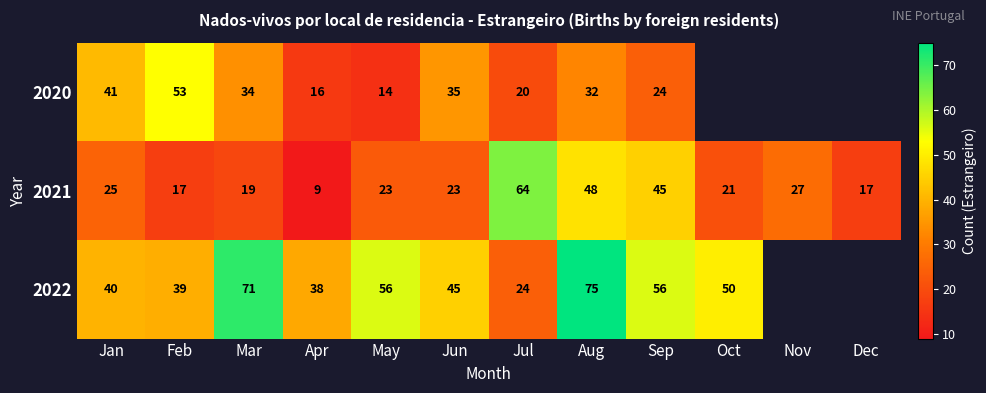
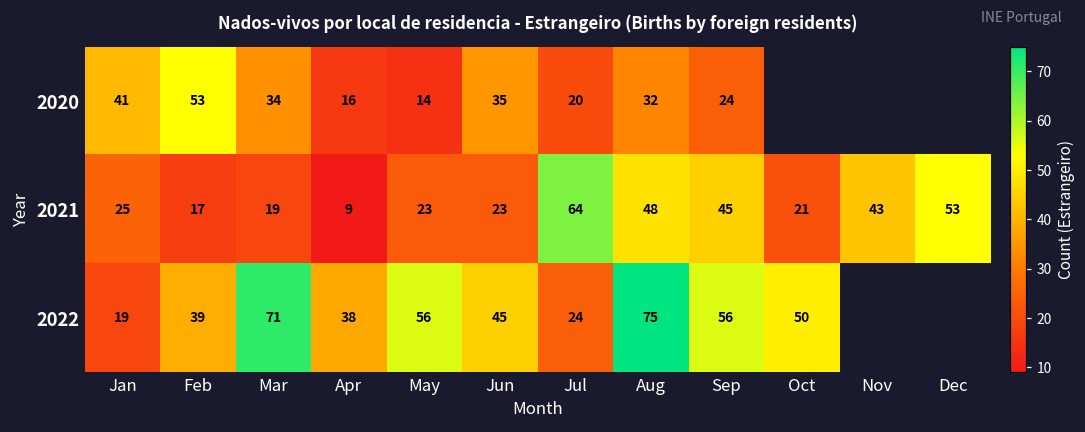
2021, Nov: 27 -> 43
2021, Dec: 17 -> 53
2022, Jan: 40 -> 19
